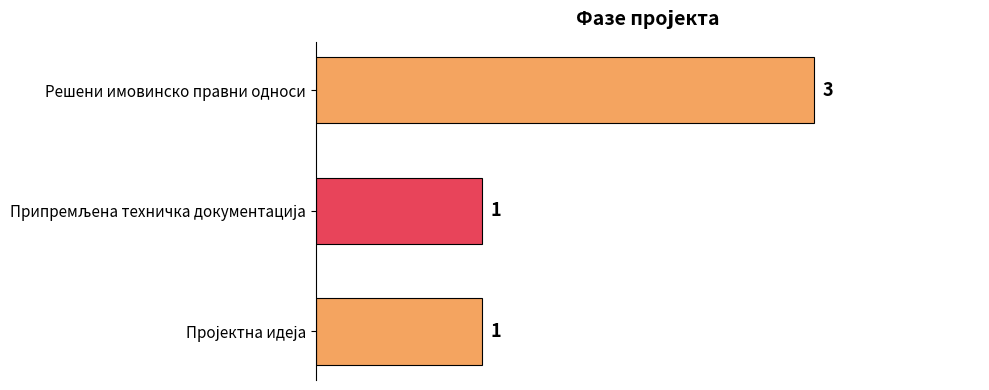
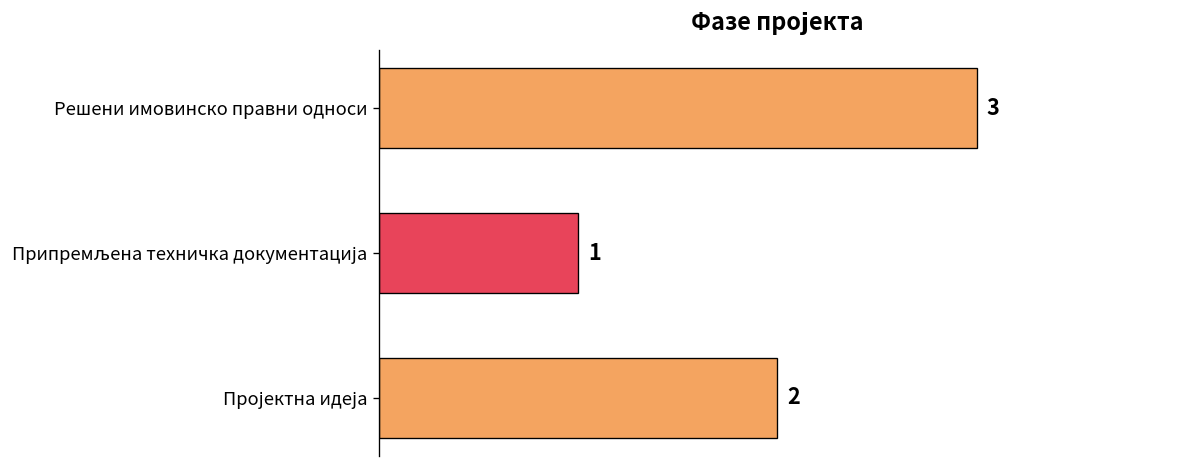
Пројектна идеја: 1 -> 2
